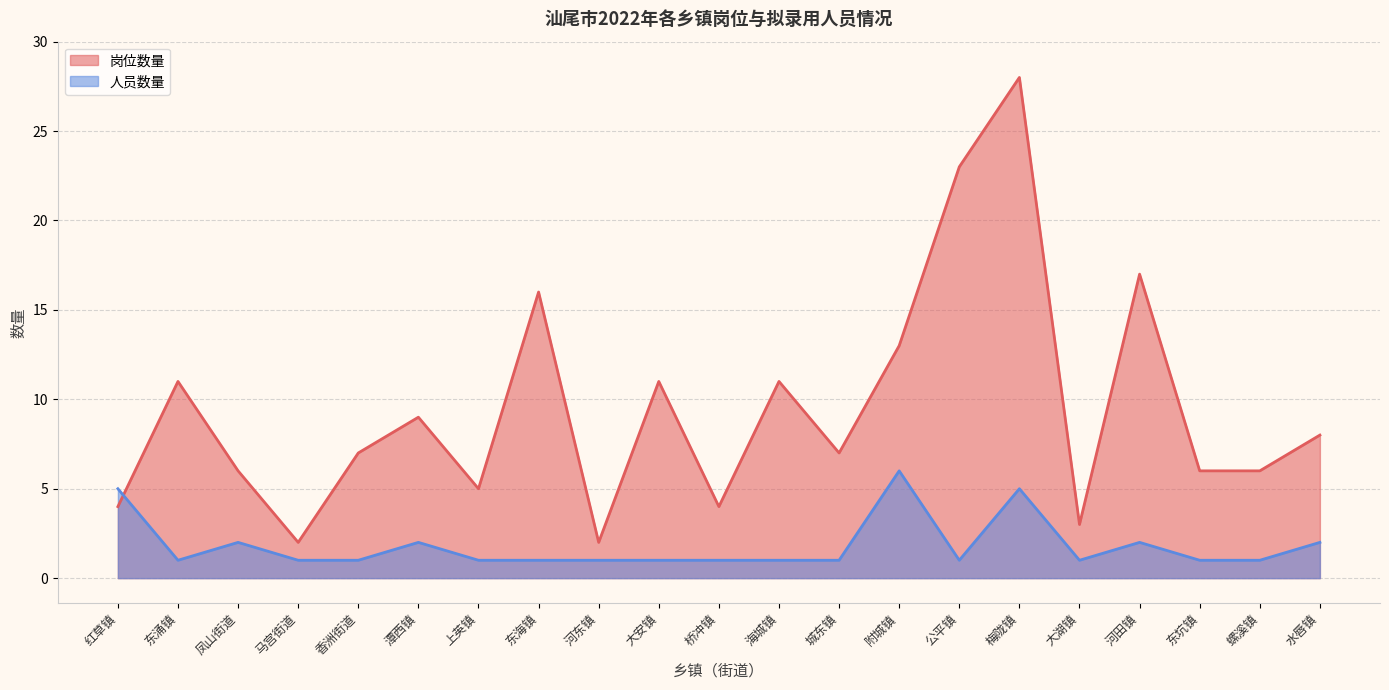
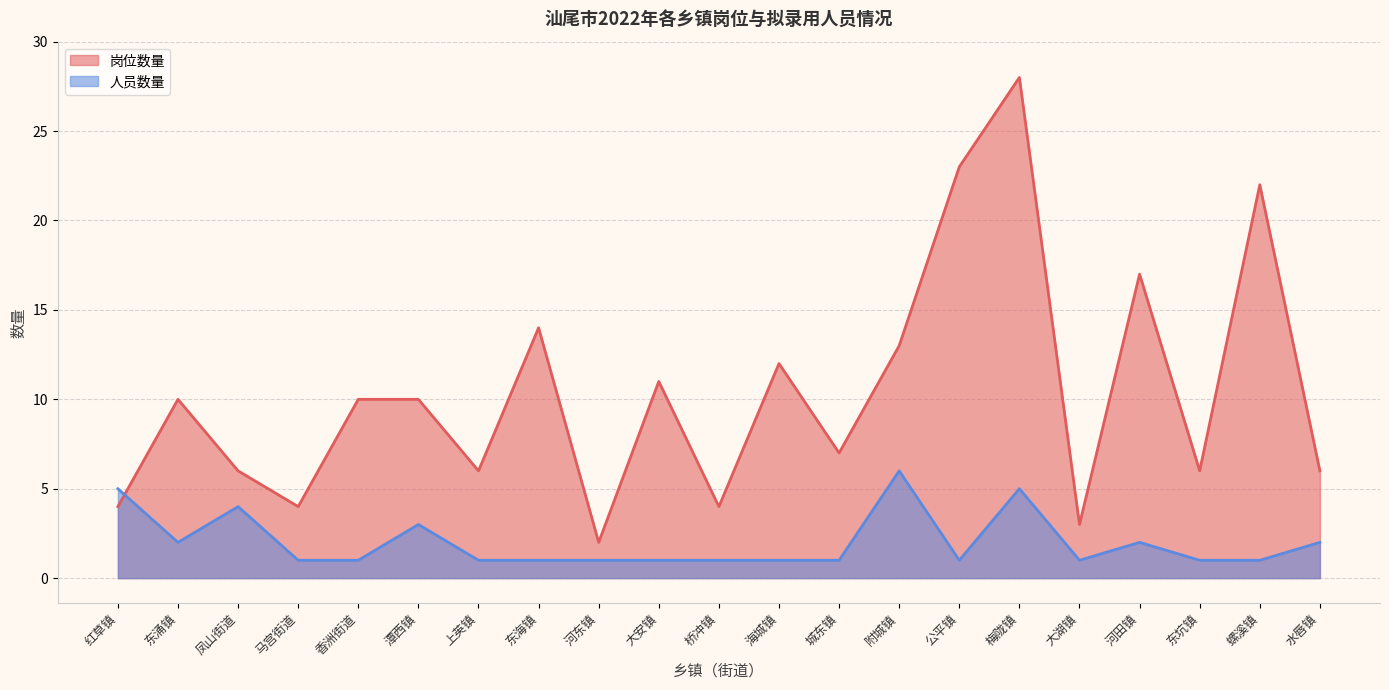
岗位数量, 东涌镇: 11 -> 10
人员数量, 东涌镇: 1 -> 2
人员数量, 凤山街道: 2 -> 4
岗位数量, 马宫街道: 2 -> 4
岗位数量, 香洲街道: 7 -> 10
岗位数量, 潭西镇: 9 -> 10
人员数量, 潭西镇: 2 -> 3
岗位数量, 上英镇: 5 -> 6
岗位数量, 东海镇: 16 -> 14
岗位数量, 海城镇: 11 -> 12
岗位数量, 螺溪镇: 6 -> 22
岗位数量, 水唇镇: 8 -> 6
